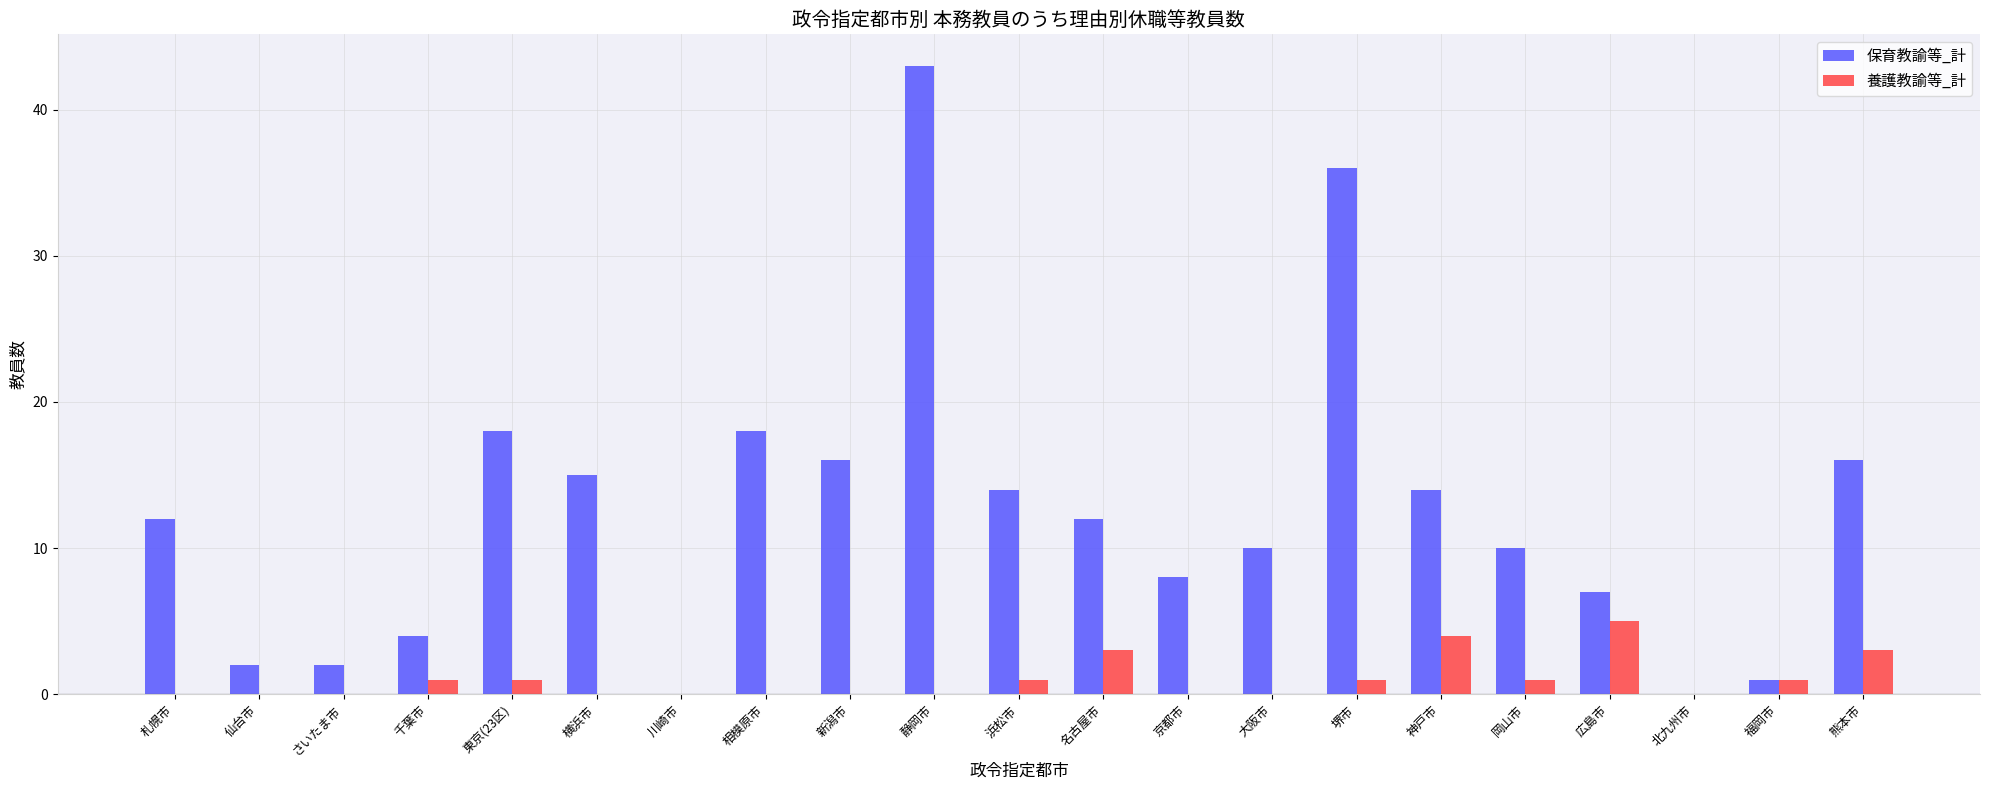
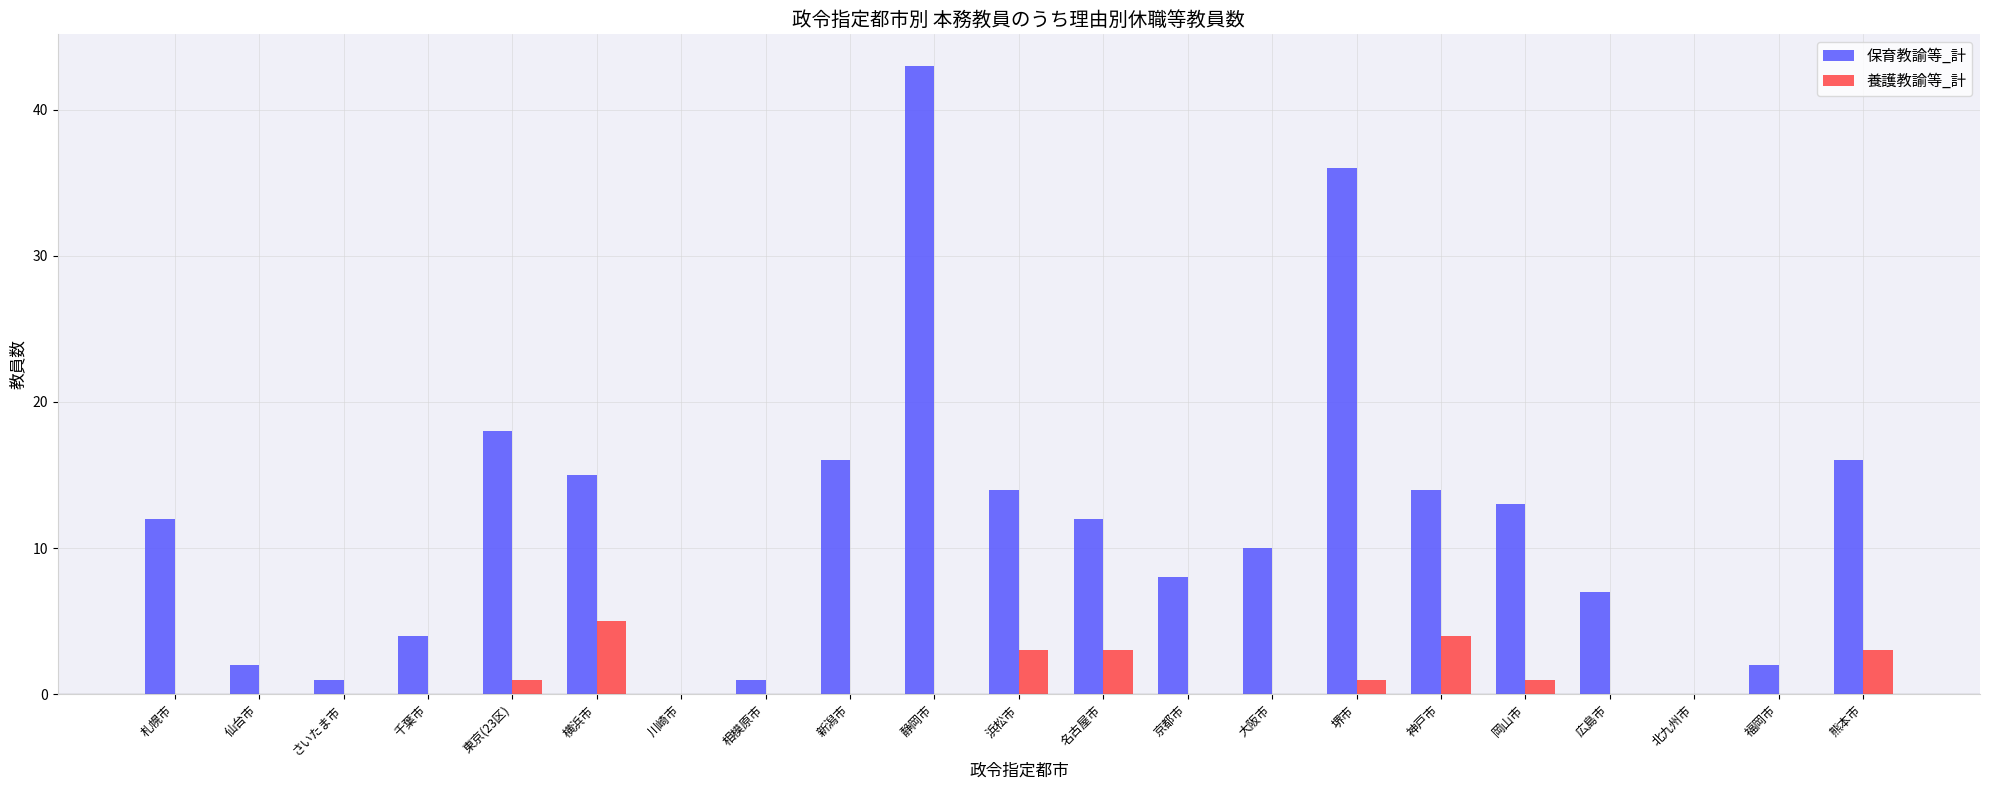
保育教諭等_計, さいたま市: 2 -> 1
養護教諭等_計, 千葉市: 1 -> 0
養護教諭等_計, 横浜市: 0 -> 5
保育教諭等_計, 相模原市: 18 -> 1
養護教諭等_計, 浜松市: 1 -> 3
保育教諭等_計, 岡山市: 10 -> 13
養護教諭等_計, 広島市: 5 -> 0
保育教諭等_計, 福岡市: 1 -> 2
養護教諭等_計, 福岡市: 1 -> 0
